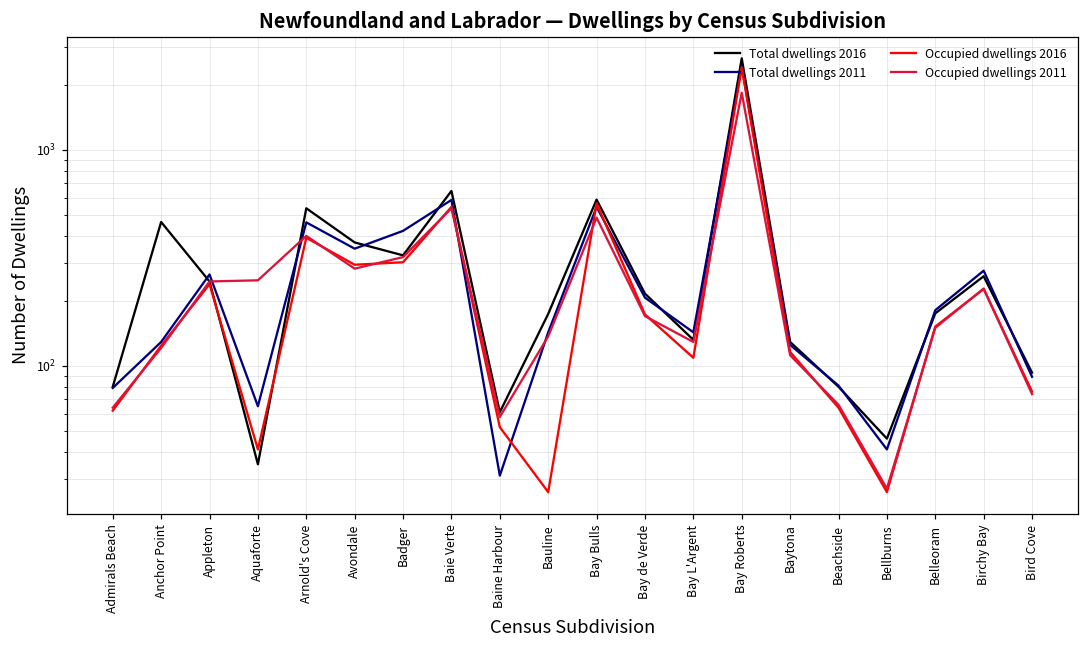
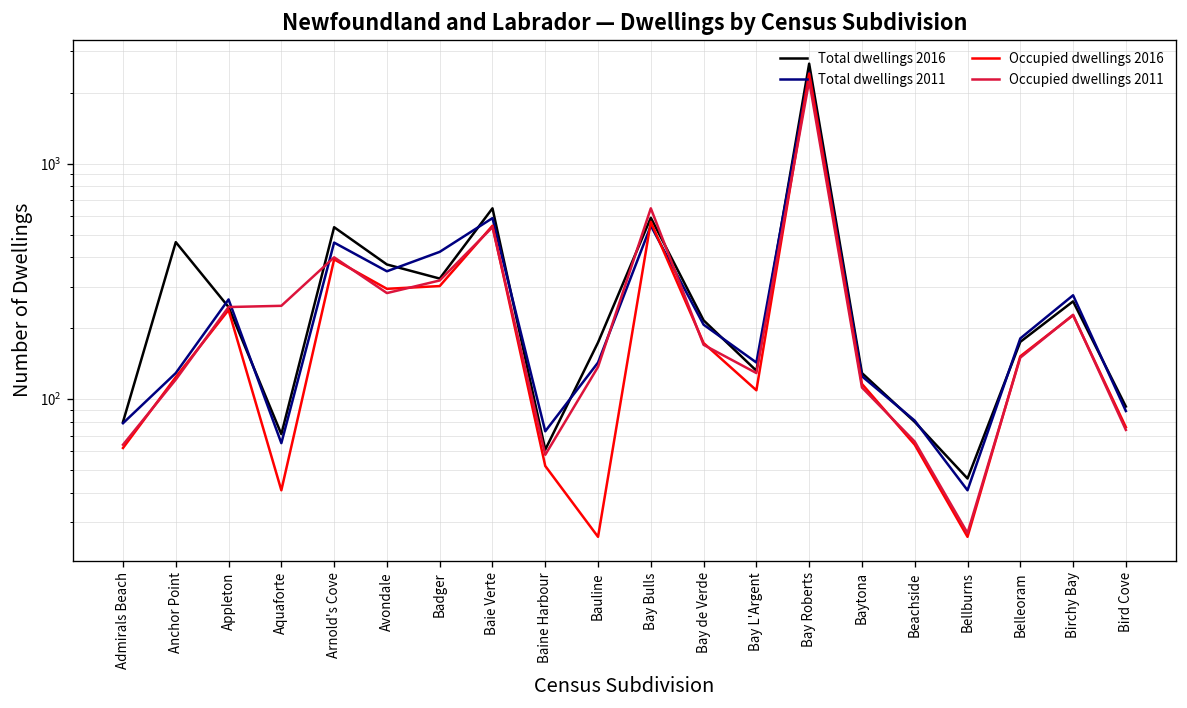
Total dwellings 2016, Aquaforte: 35 -> 71
Total dwellings 2011, Baine Harbour: 31 -> 73
Occupied dwellings 2011, Bay Bulls: 490 -> 650
Occupied dwellings 2011, Bay Roberts: 1800 -> 2200
